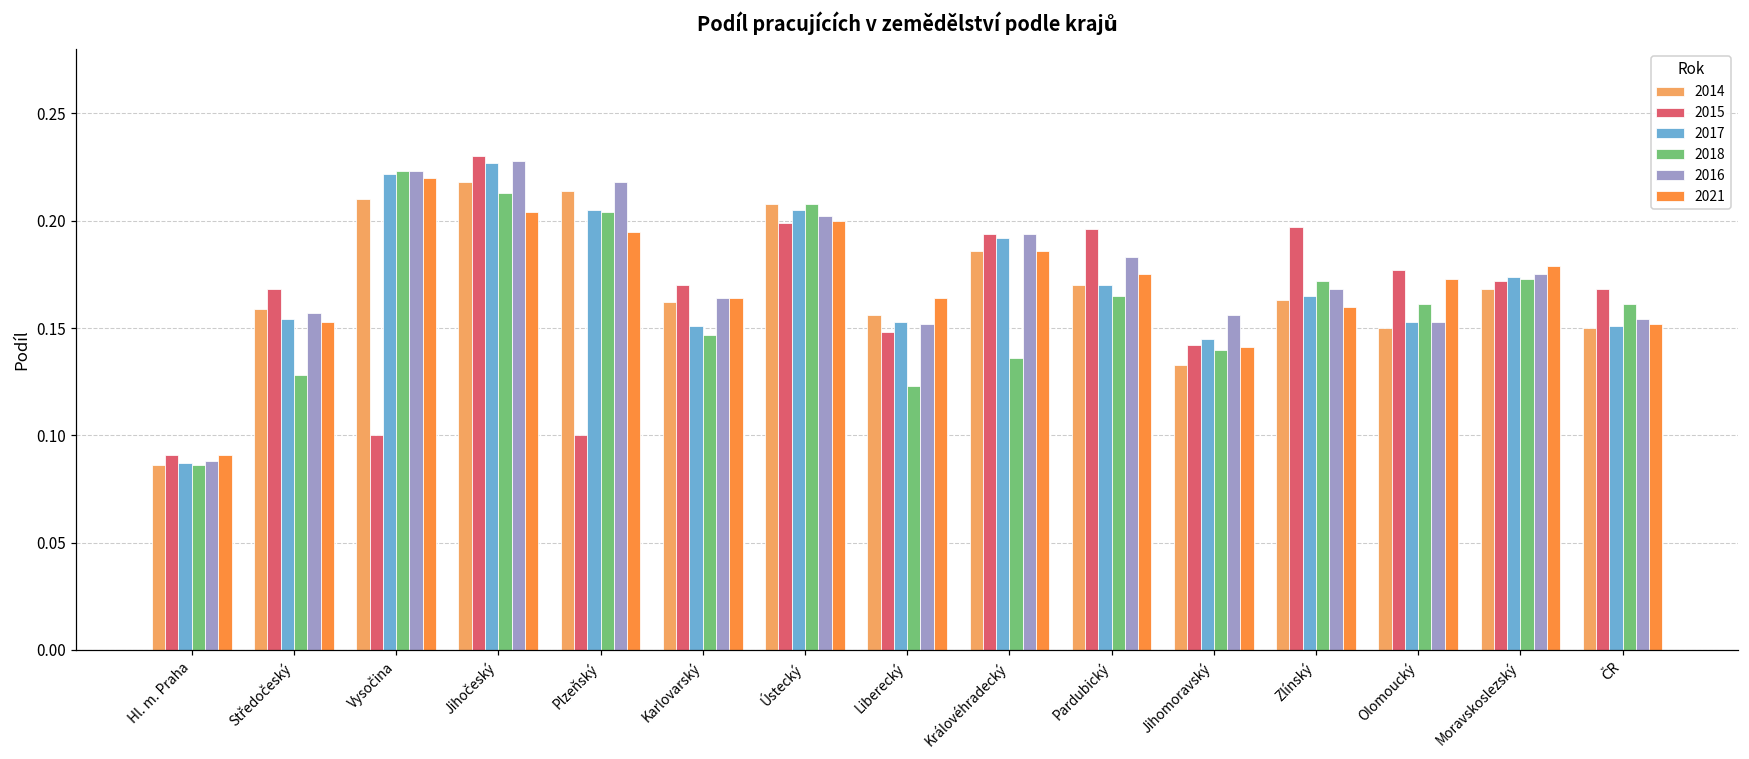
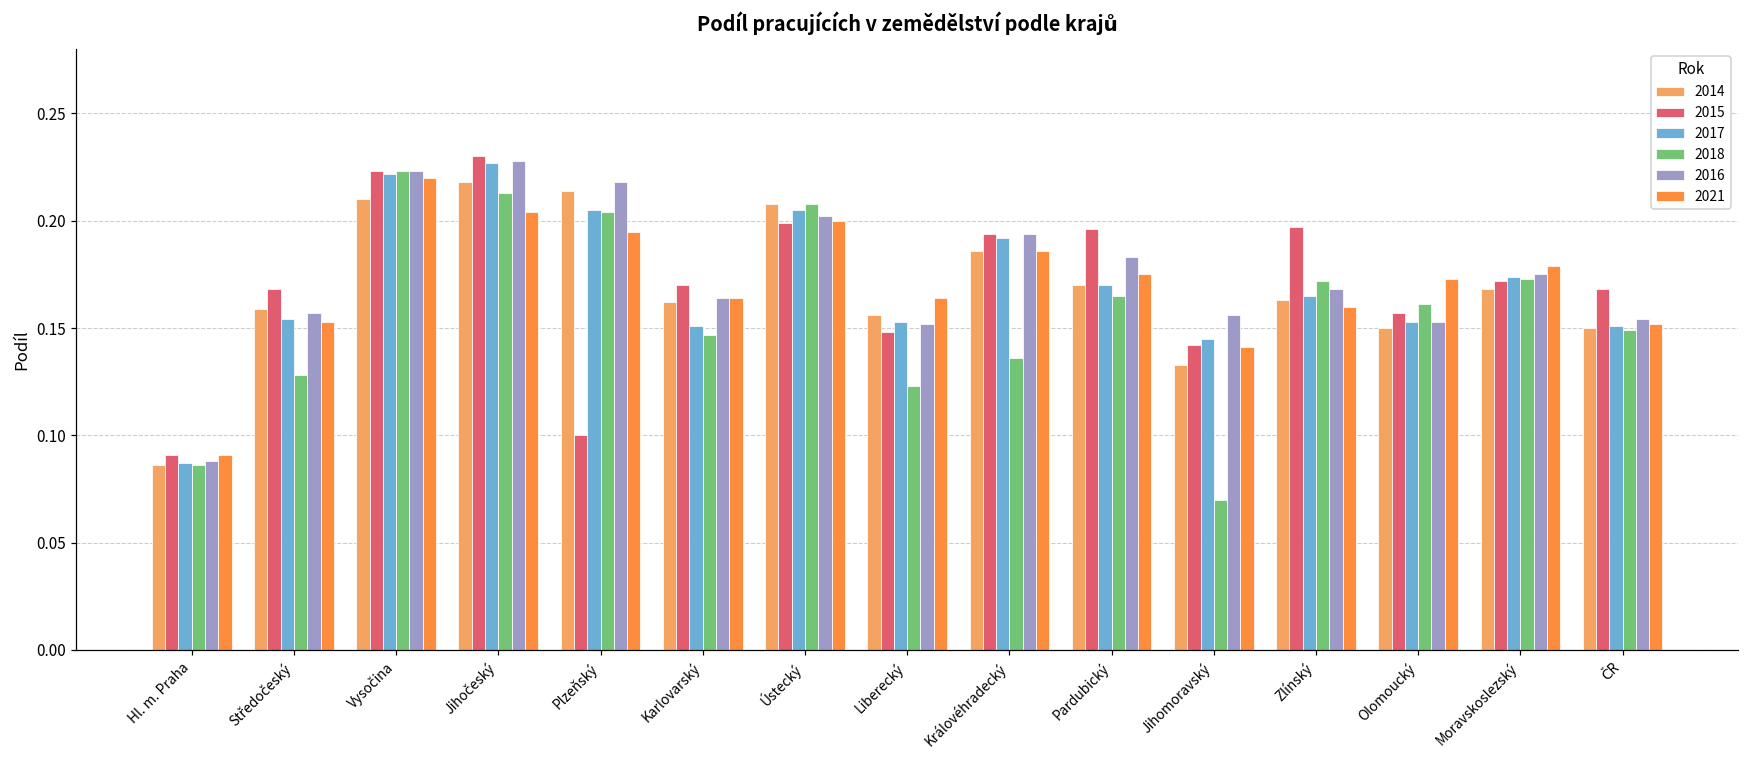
2015, Vysočina: 0.100 -> 0.223
2018, Jihomoravský: 0.14 -> 0.07
2015, Olomoucký: 0.177 -> 0.157
2018, ČR: 0.161 -> 0.149
